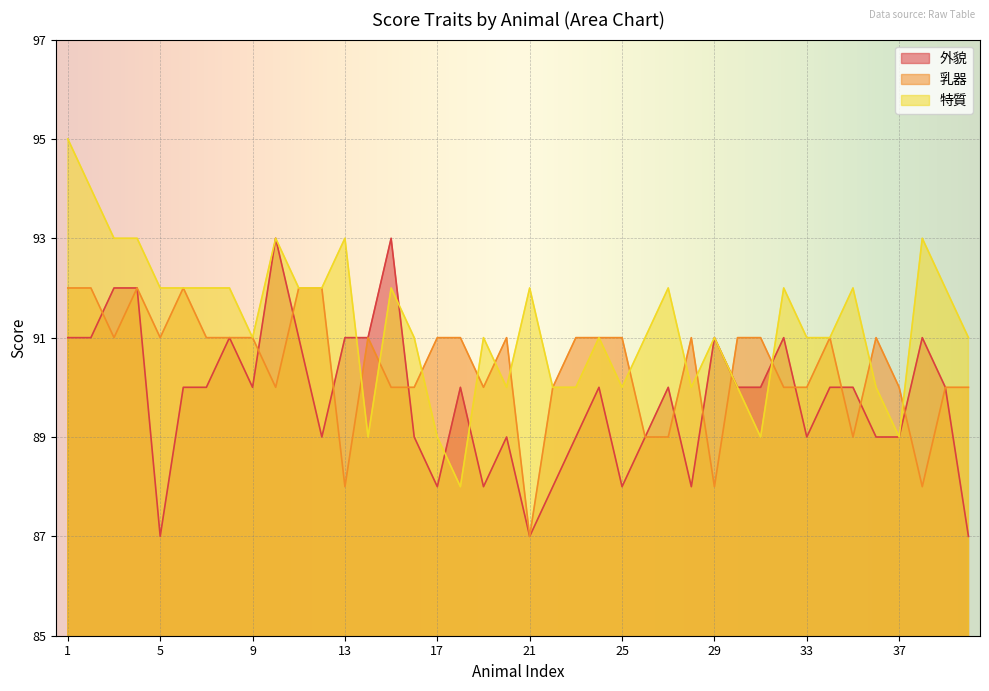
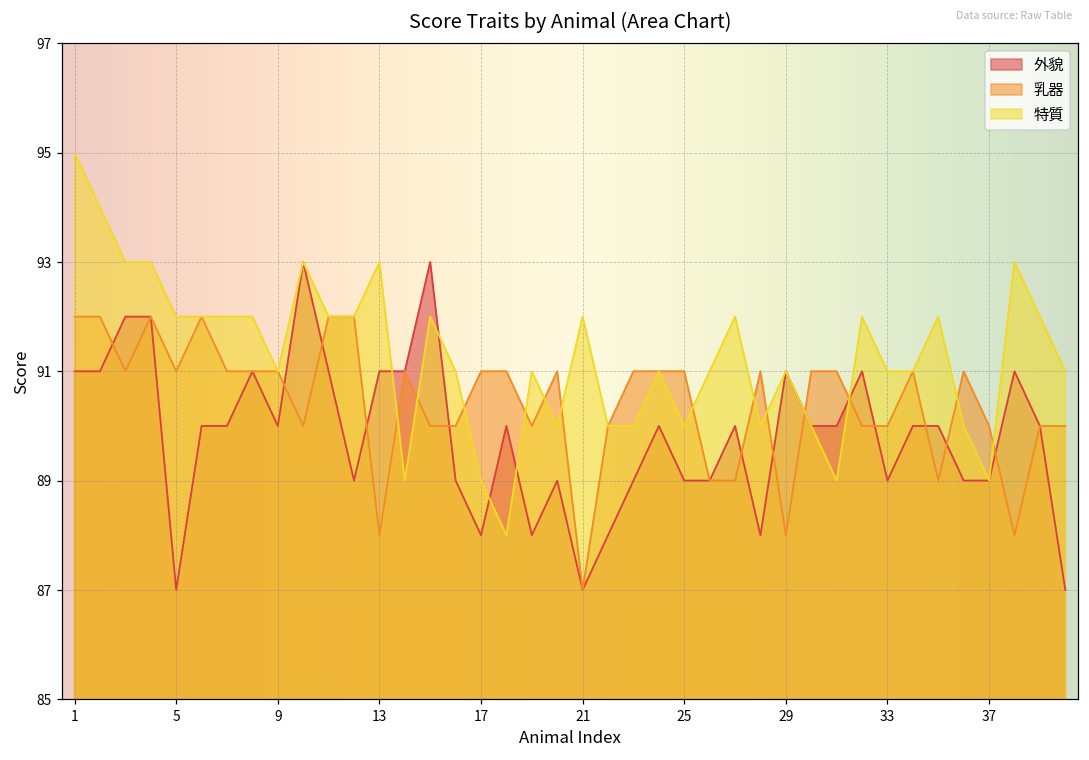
外貌, 25: 88 -> 89
